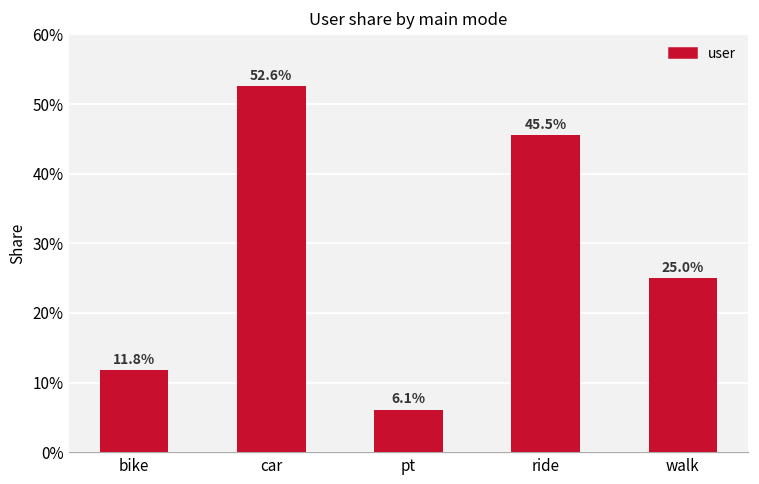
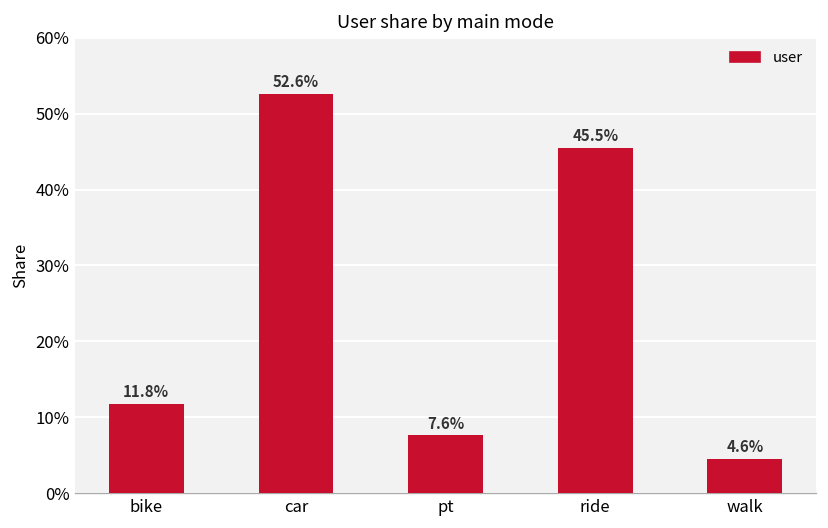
pt: 6.1% -> 7.6%
walk: 25.0% -> 4.6%
